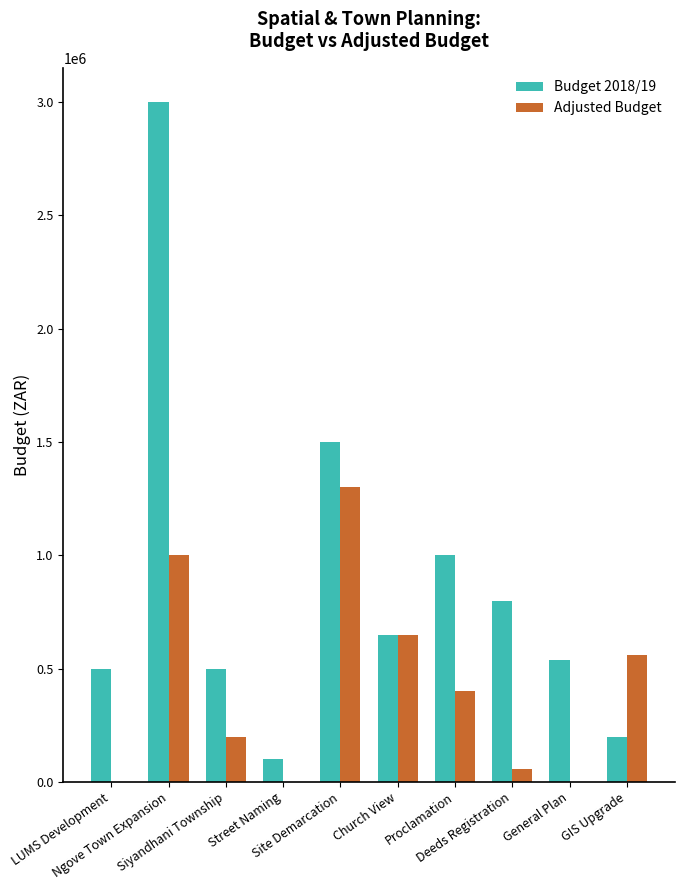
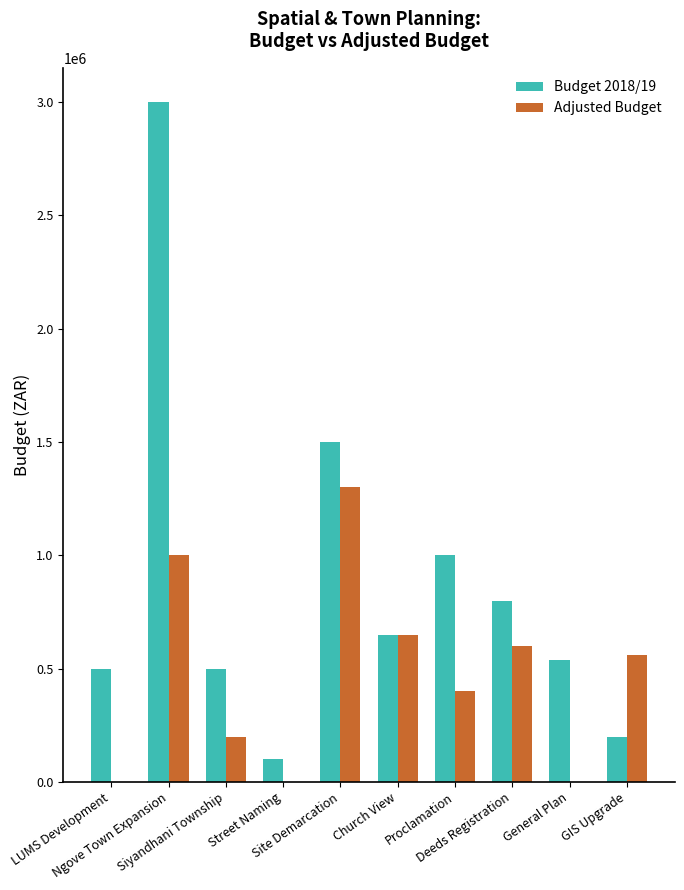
Adjusted Budget, Deeds Registration: 60000 -> 600000
